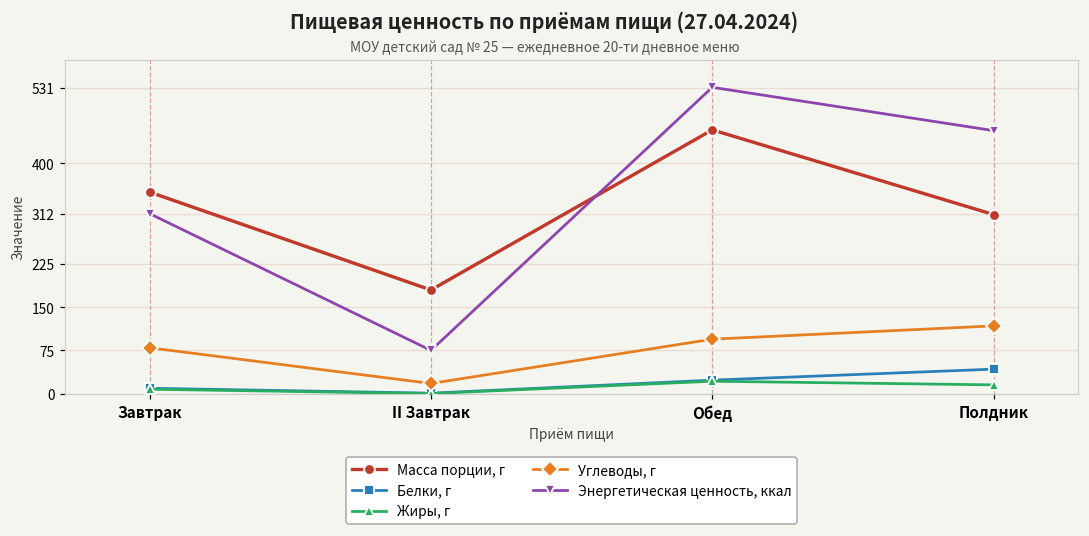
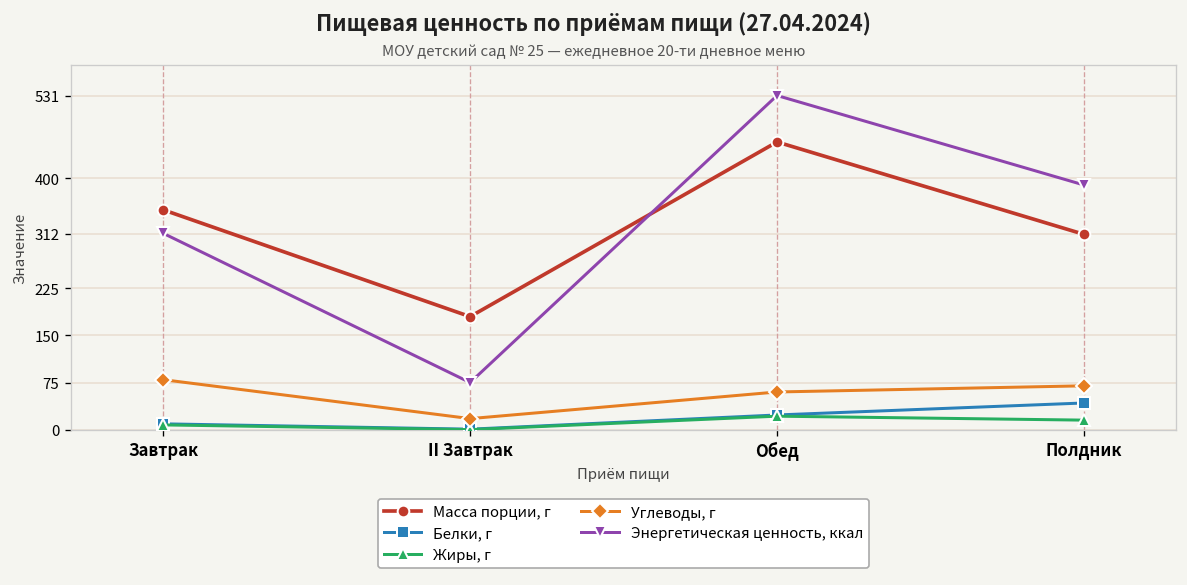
Углеводы, г, Обед: 90 -> 60
Углеводы, г, Полдник: 120 -> 70
Энергетическая ценность, ккал, Полдник: 460 -> 390
